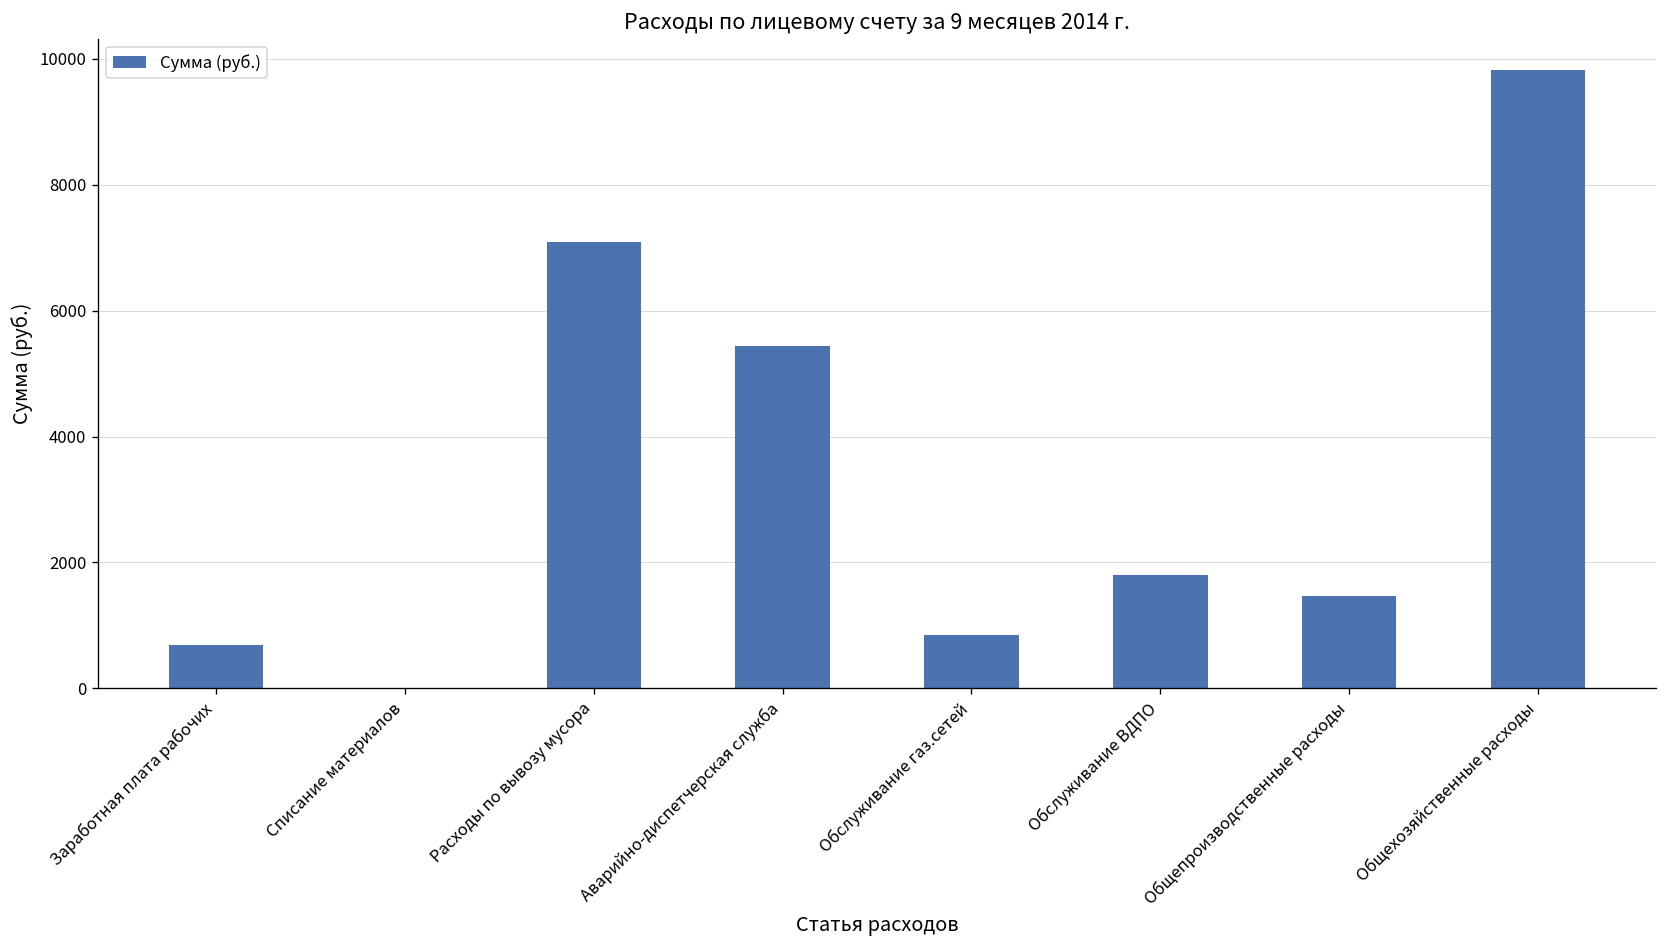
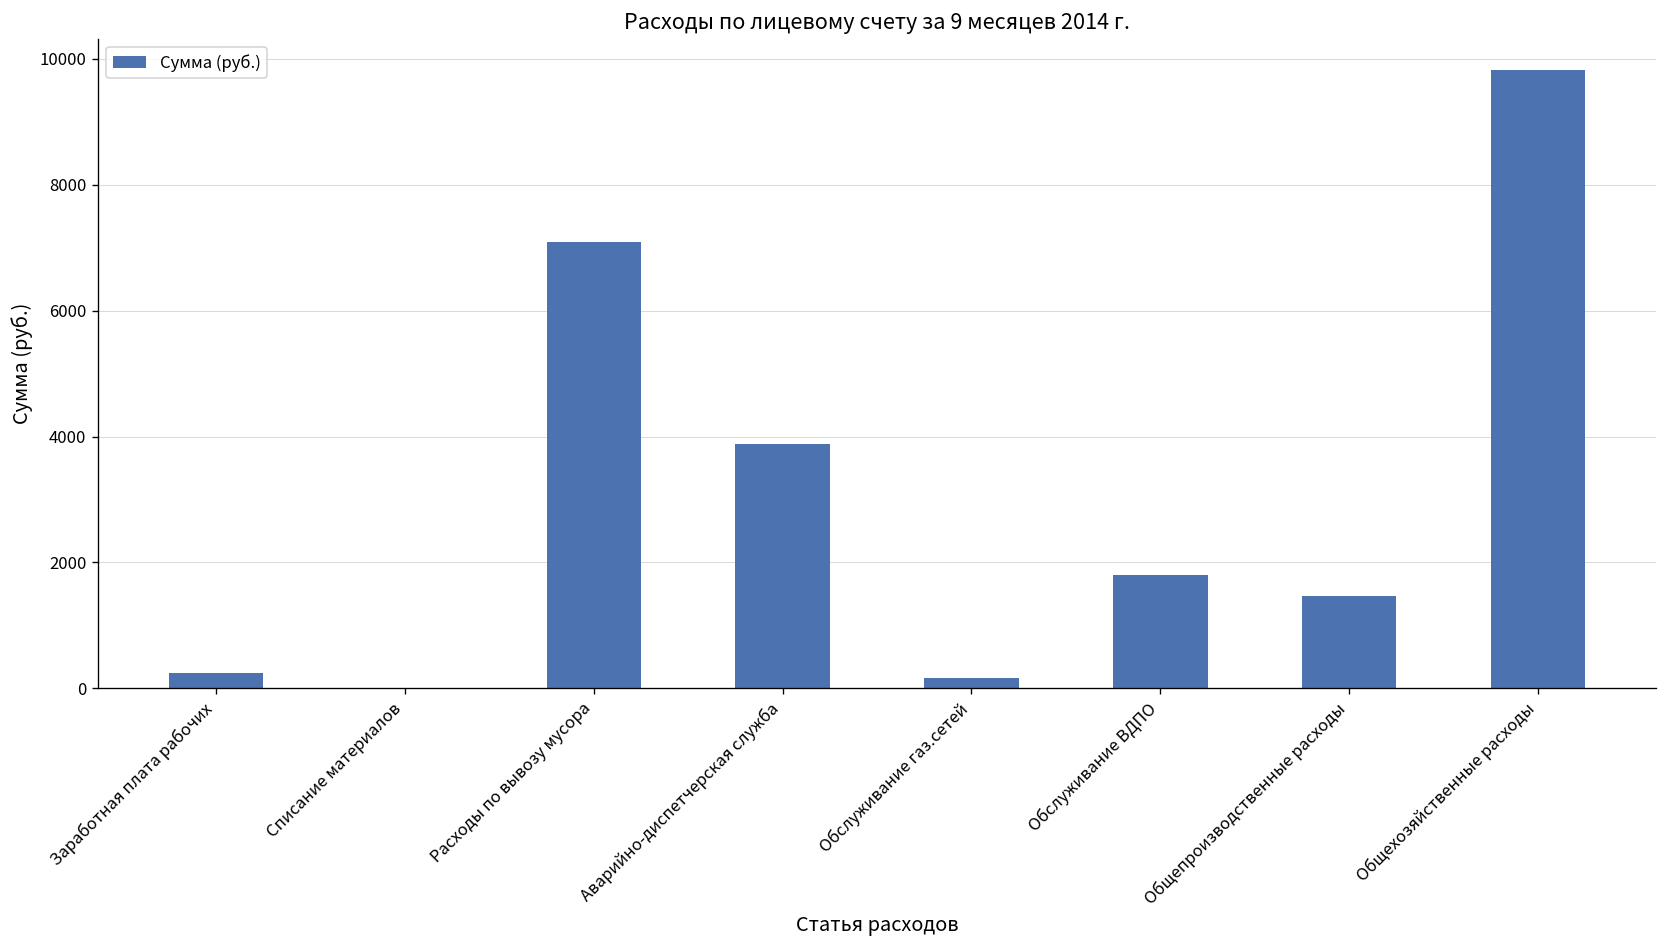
Заработная плата рабочих: 700 -> 300
Аварийно-диспетчерская служба: 5400 -> 3900
Обслуживание газ.сетей: 800 -> 200
